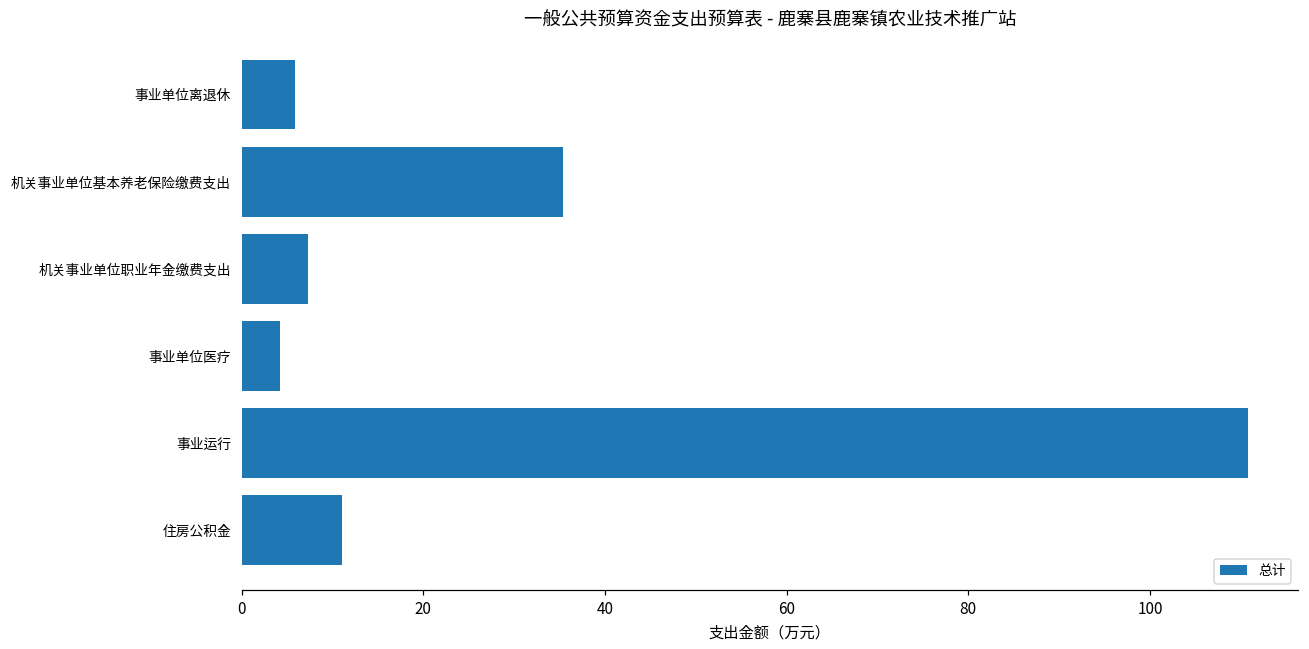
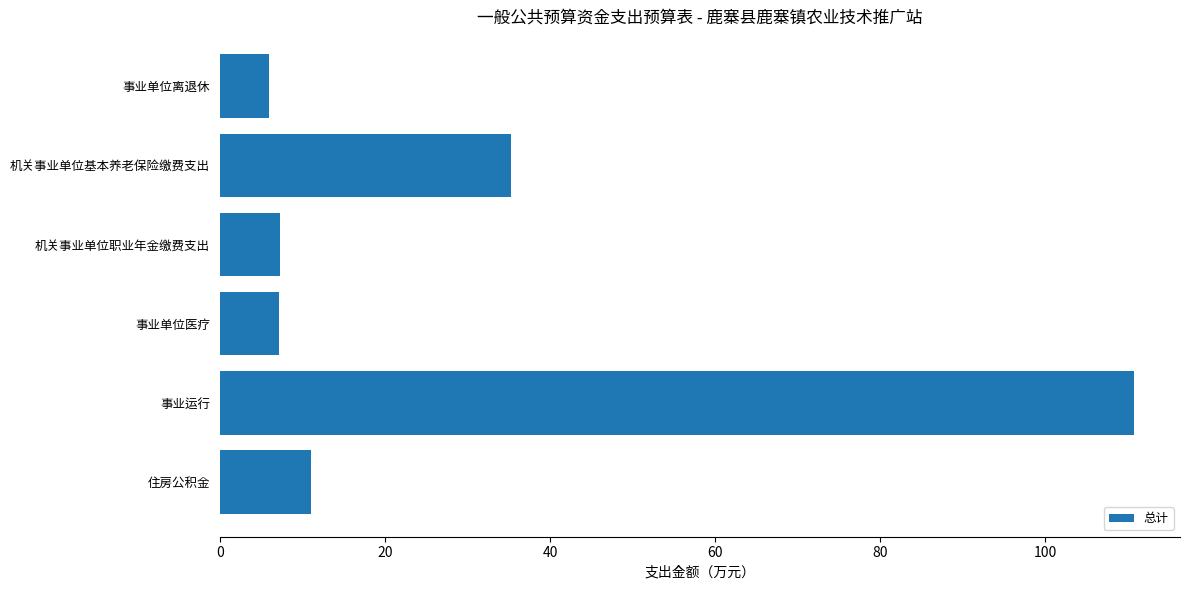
事业单位医疗: 4 -> 7
